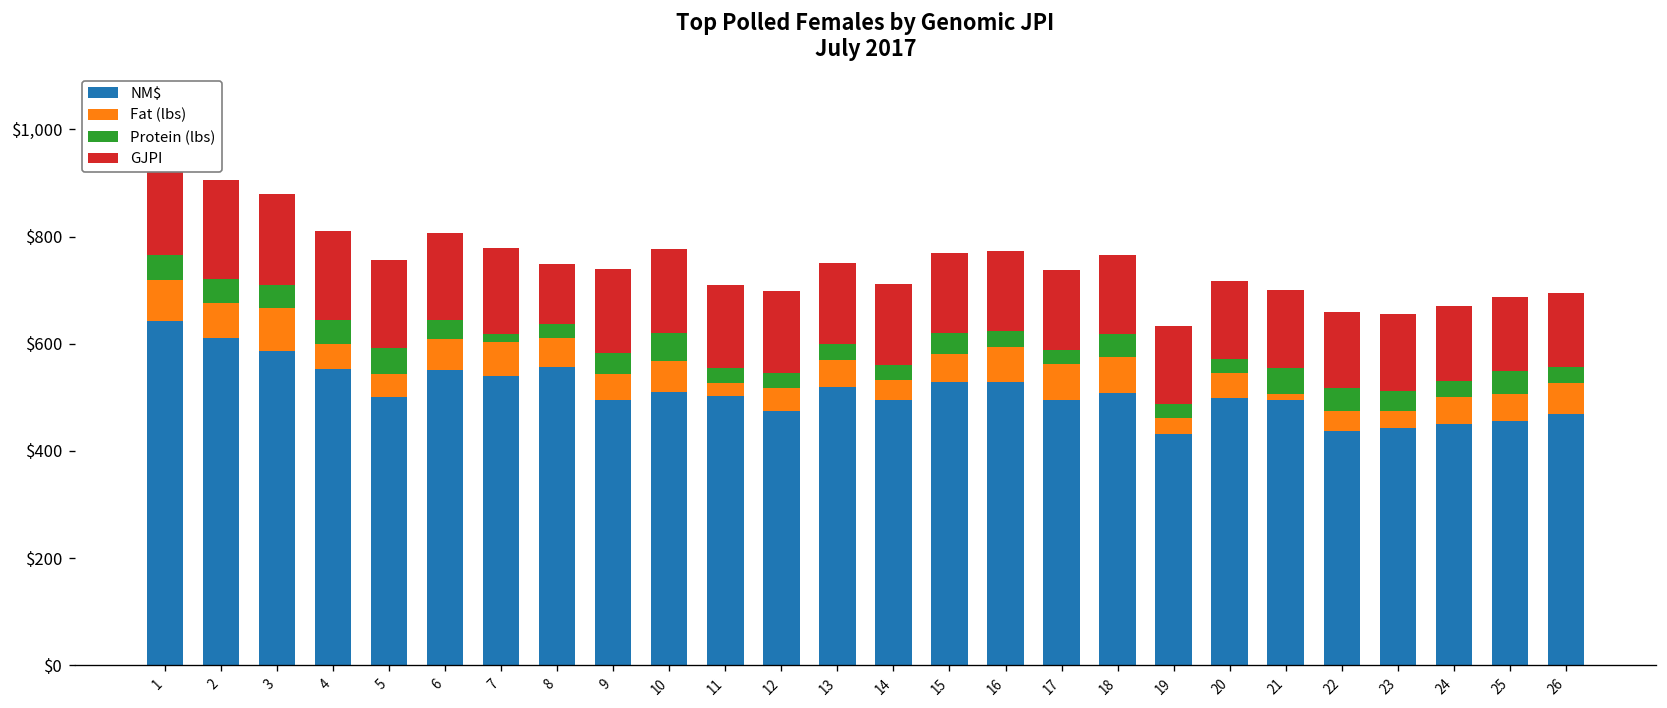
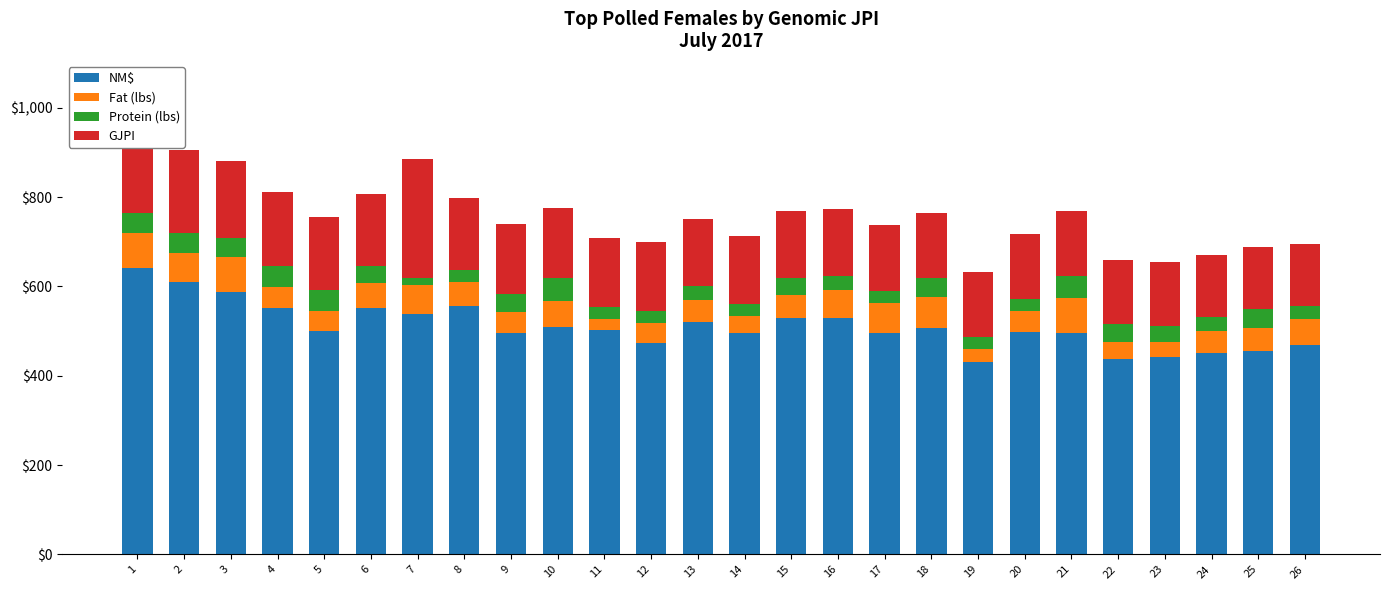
GJPI, 7: $160 -> $270
GJPI, 8: $110 -> $160
Fat (lbs), 21: $10 -> $80
